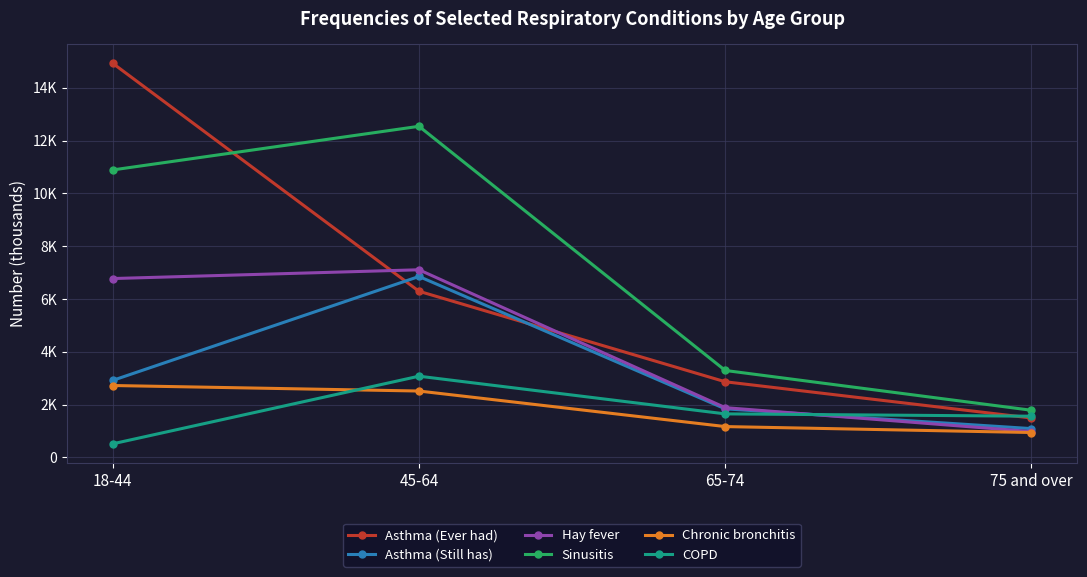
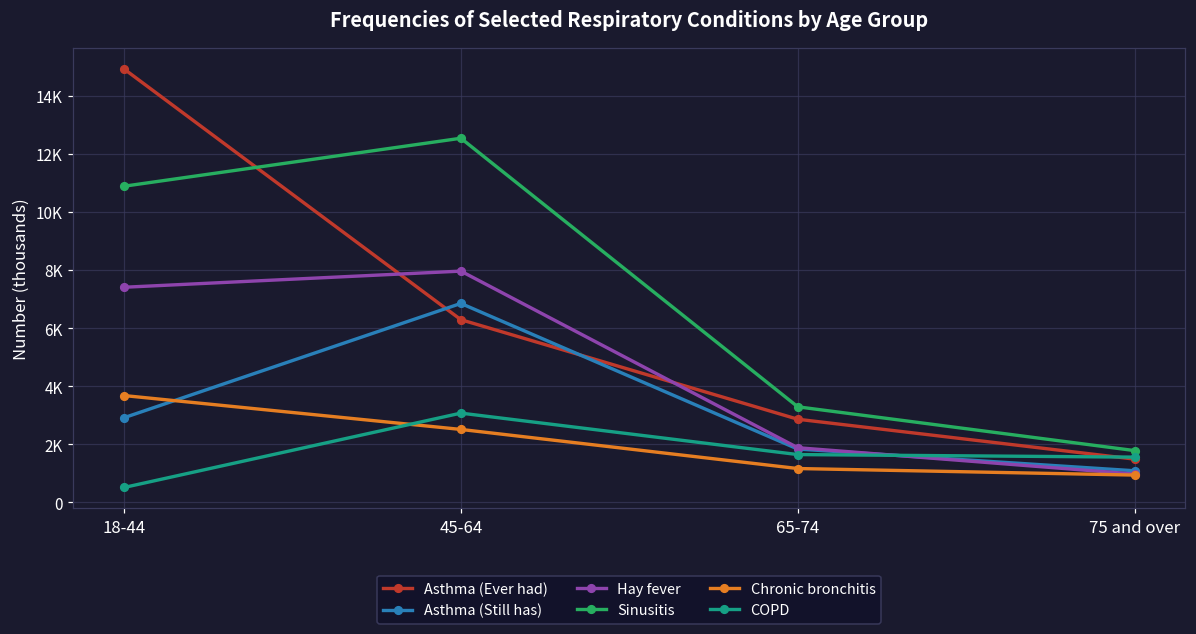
Hay fever, 18-44: 6800 -> 7400
Chronic bronchitis, 18-44: 2700 -> 3700
Hay fever, 45-64: 7100 -> 8000
